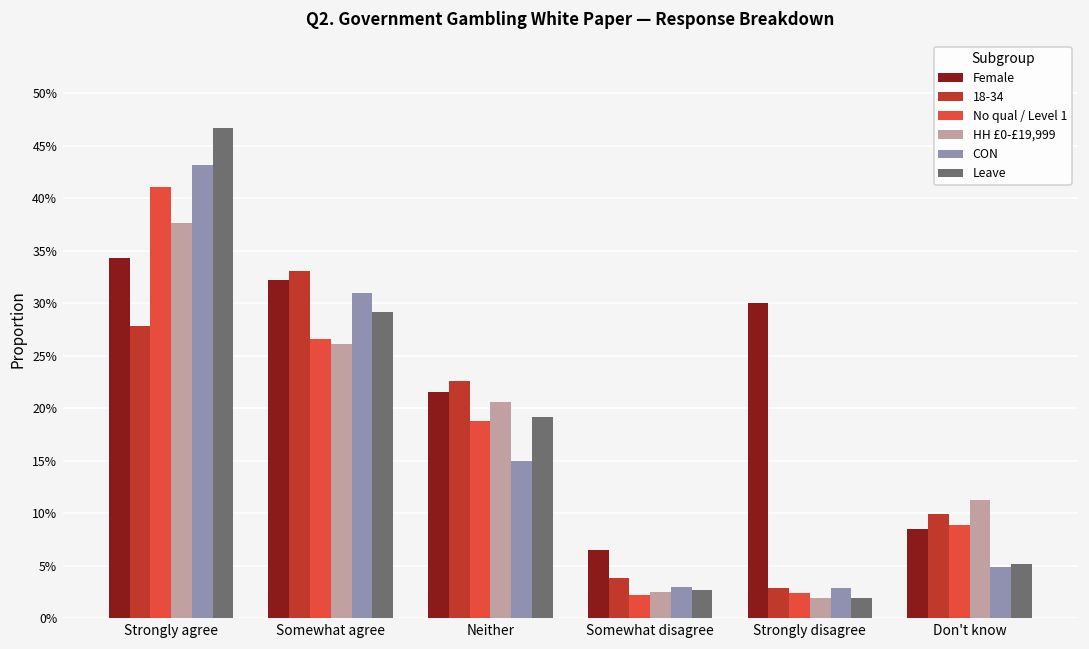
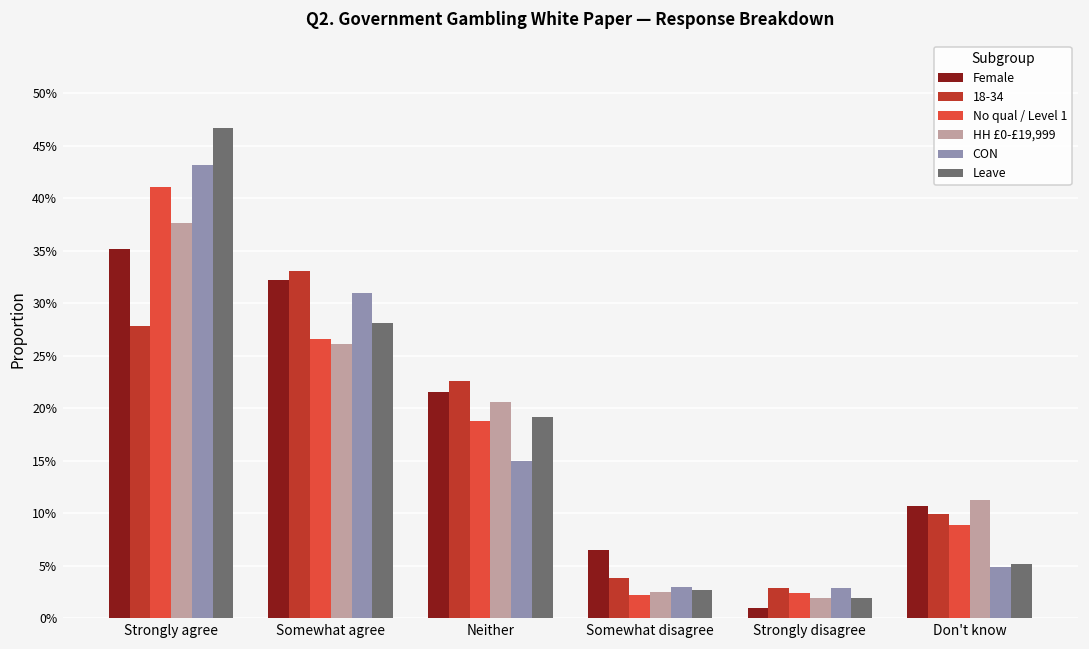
Female, Strongly agree: 34% -> 35%
Leave, Somewhat agree: 29% -> 28%
Female, Strongly disagree: 30% -> 1%
Female, Don't know: 9% -> 11%
